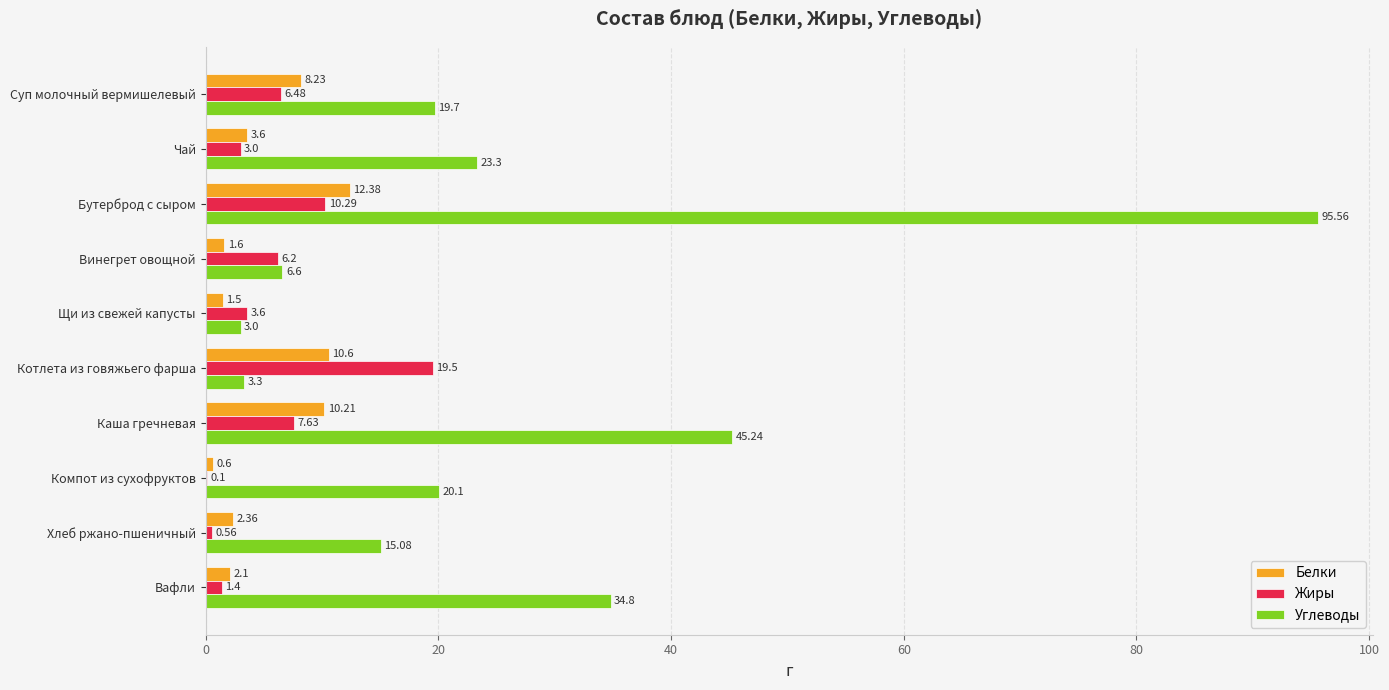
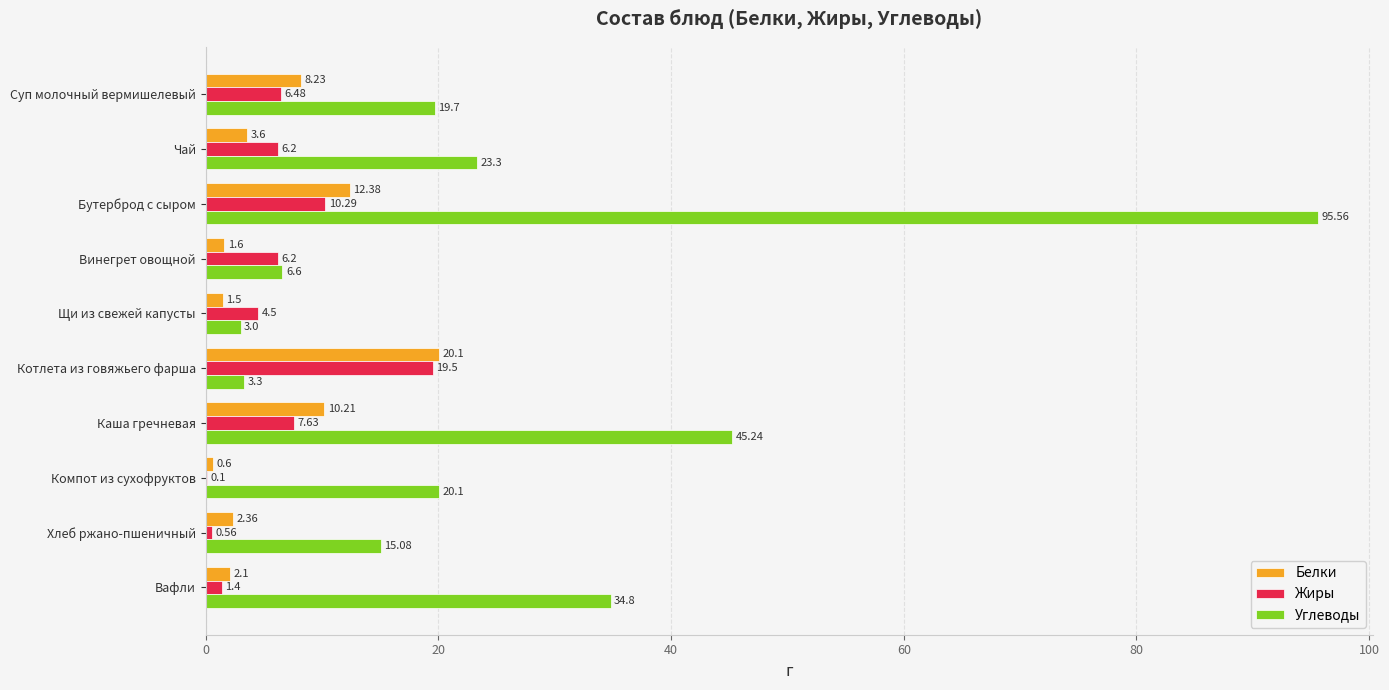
Жиры, Чай: 3.0 -> 6.2
Жиры, Щи из свежей капусты: 3.6 -> 4.5
Белки, Котлета из говяжьего фарша: 10.6 -> 20.1
